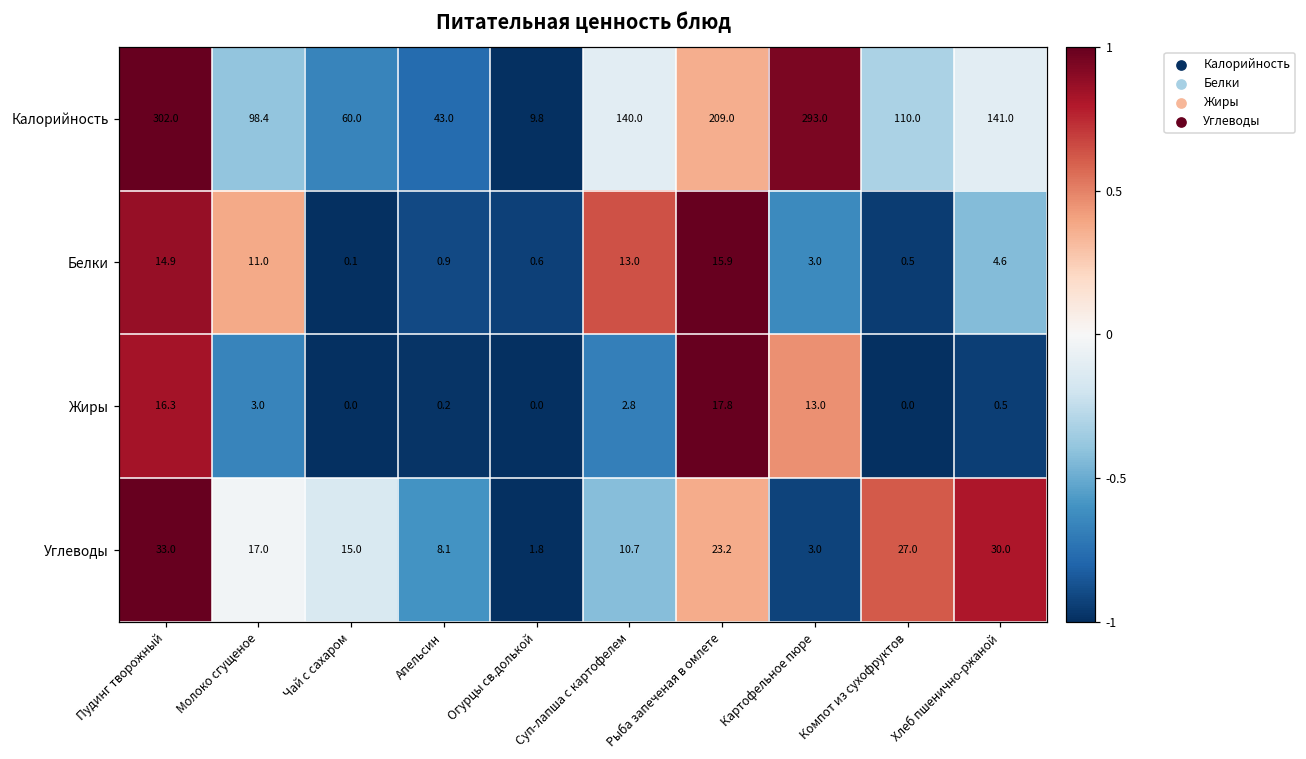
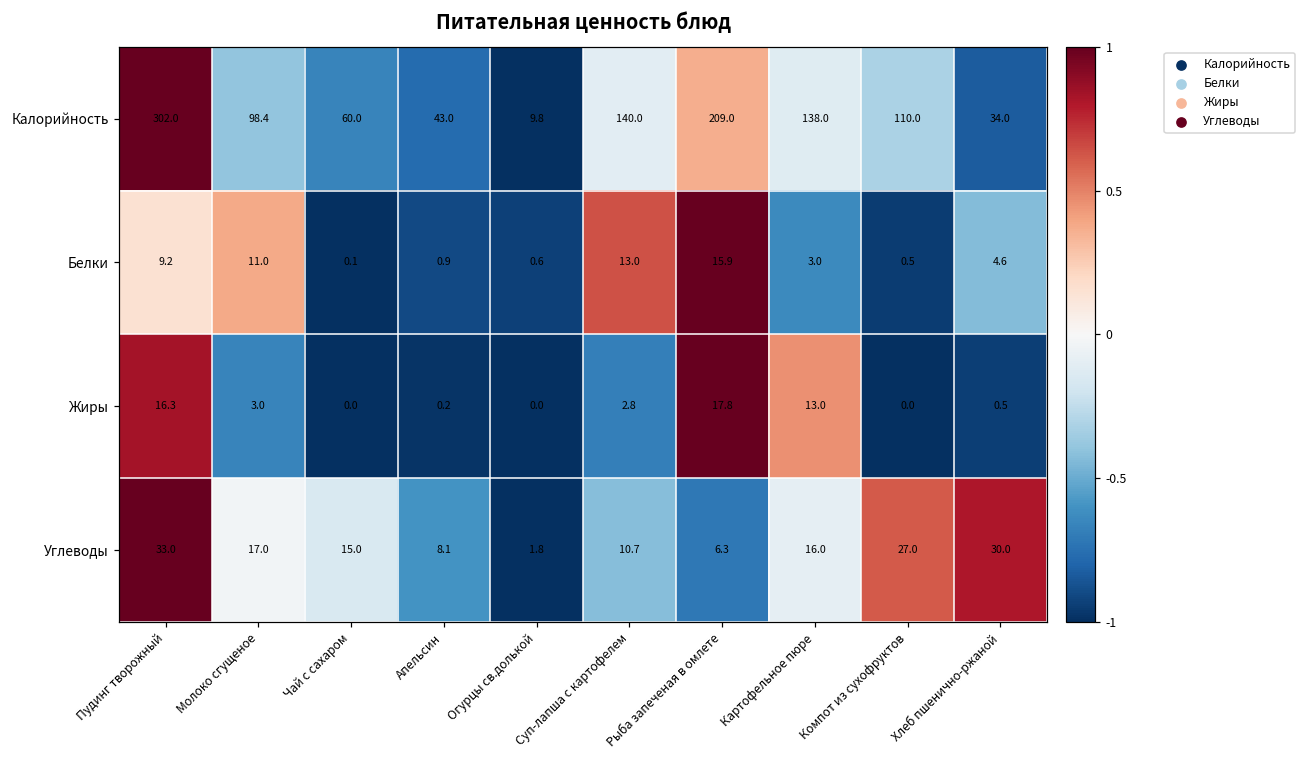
Калорийность, Картофельное пюре: 293.0 -> 138.0
Калорийность, Хлеб пшенично-ржаной: 141.0 -> 34.0
Белки, Пудинг творожный: 14.9 -> 9.2
Углеводы, Рыба запеченая в омлете: 23.2 -> 6.3
Углеводы, Картофельное пюре: 3.0 -> 16.0
